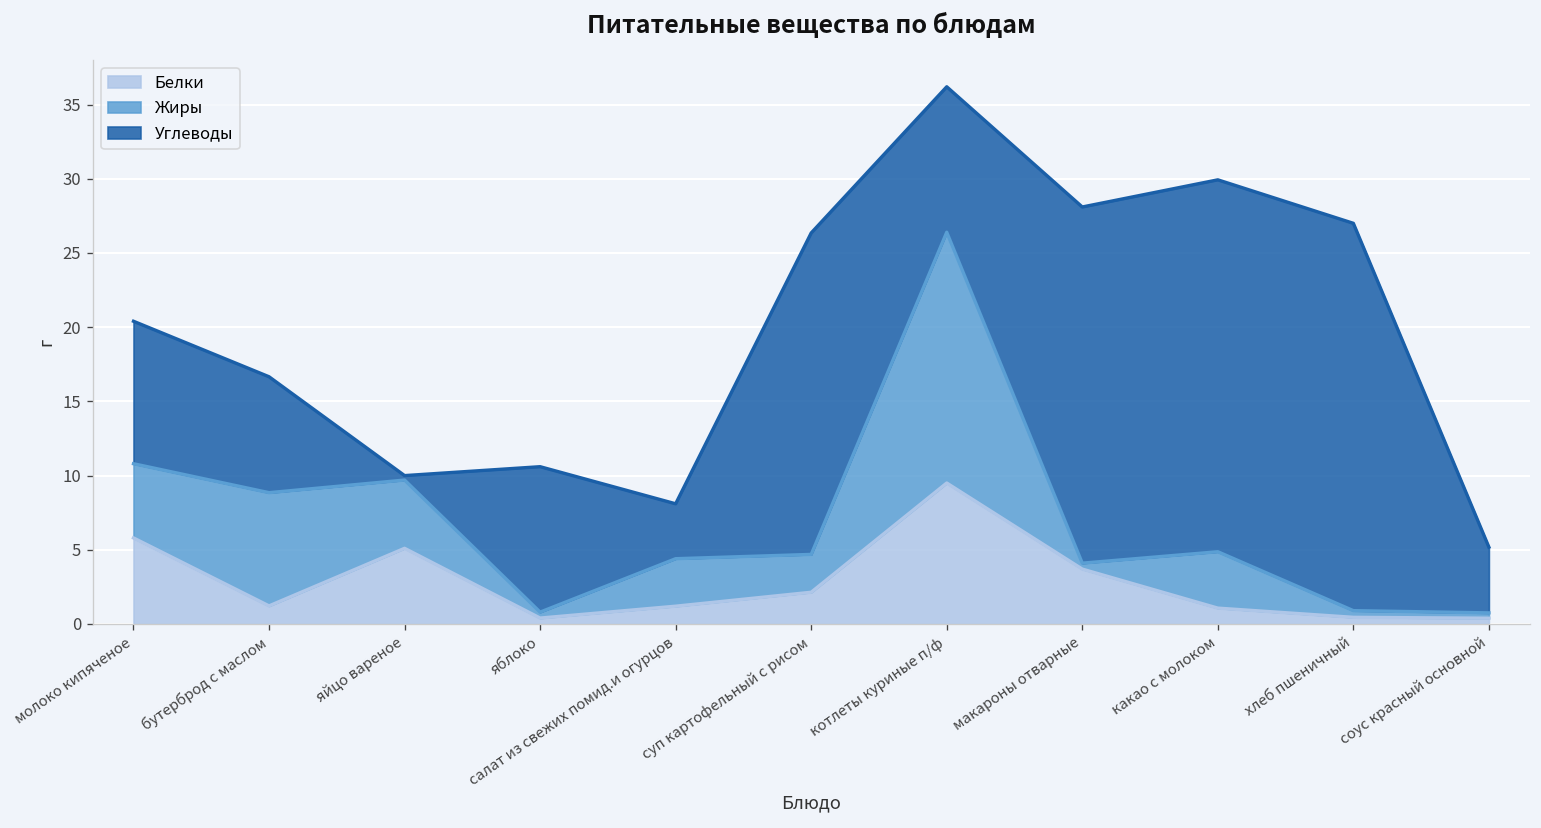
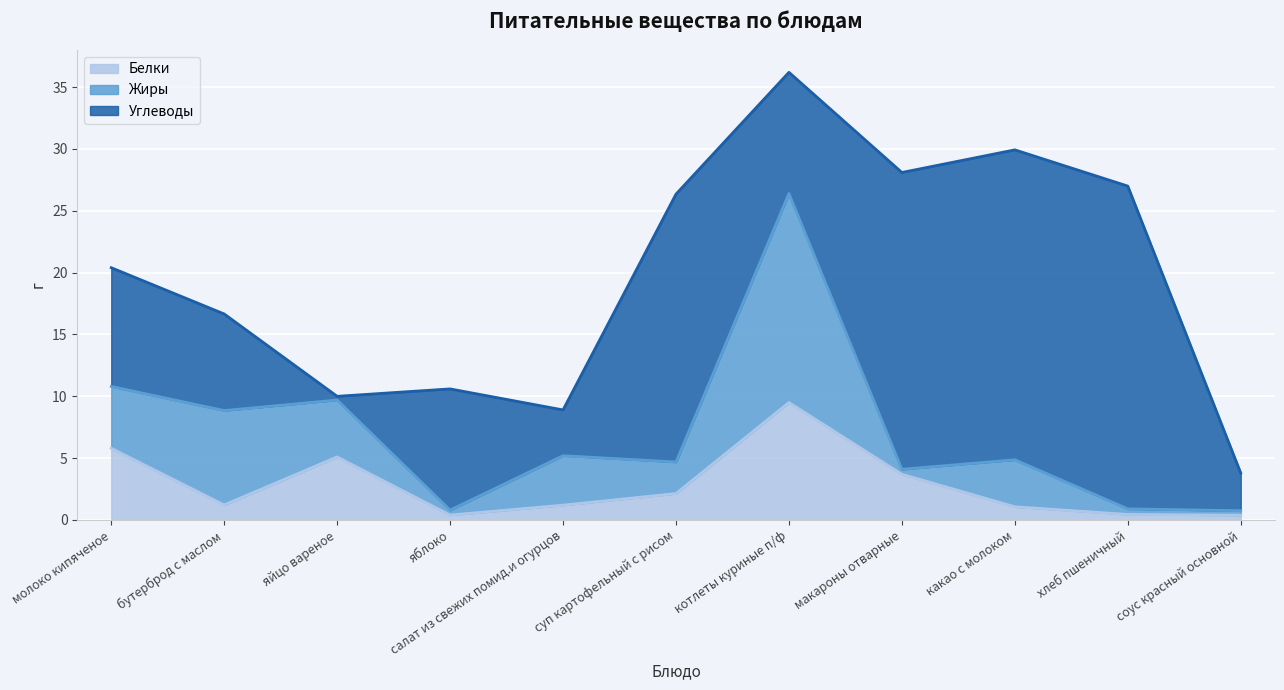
Жиры, салат из свежих помид.и огурцов: 3.2 -> 4.0
Углеводы, соус красный основной: 4.4 -> 3.1
